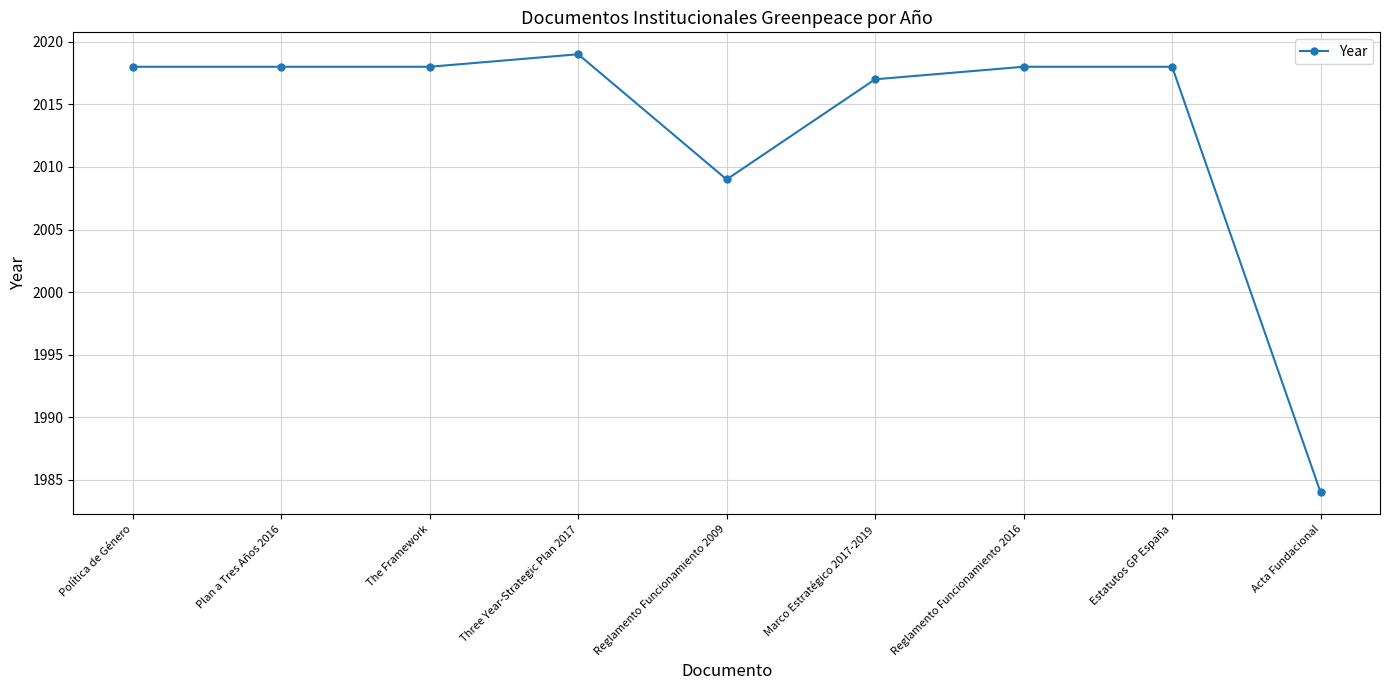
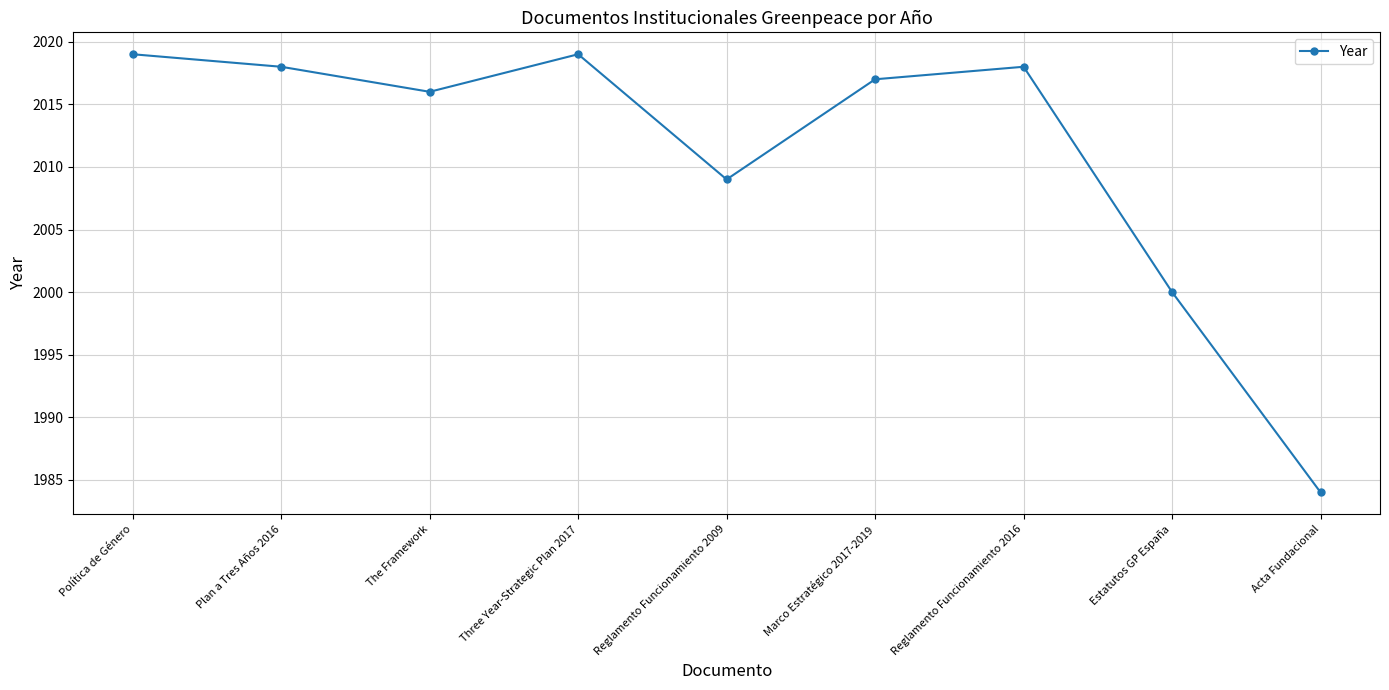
Política de Género: 2018 -> 2019
The Framework: 2018 -> 2016
Estatutos GP España: 2018 -> 2000
